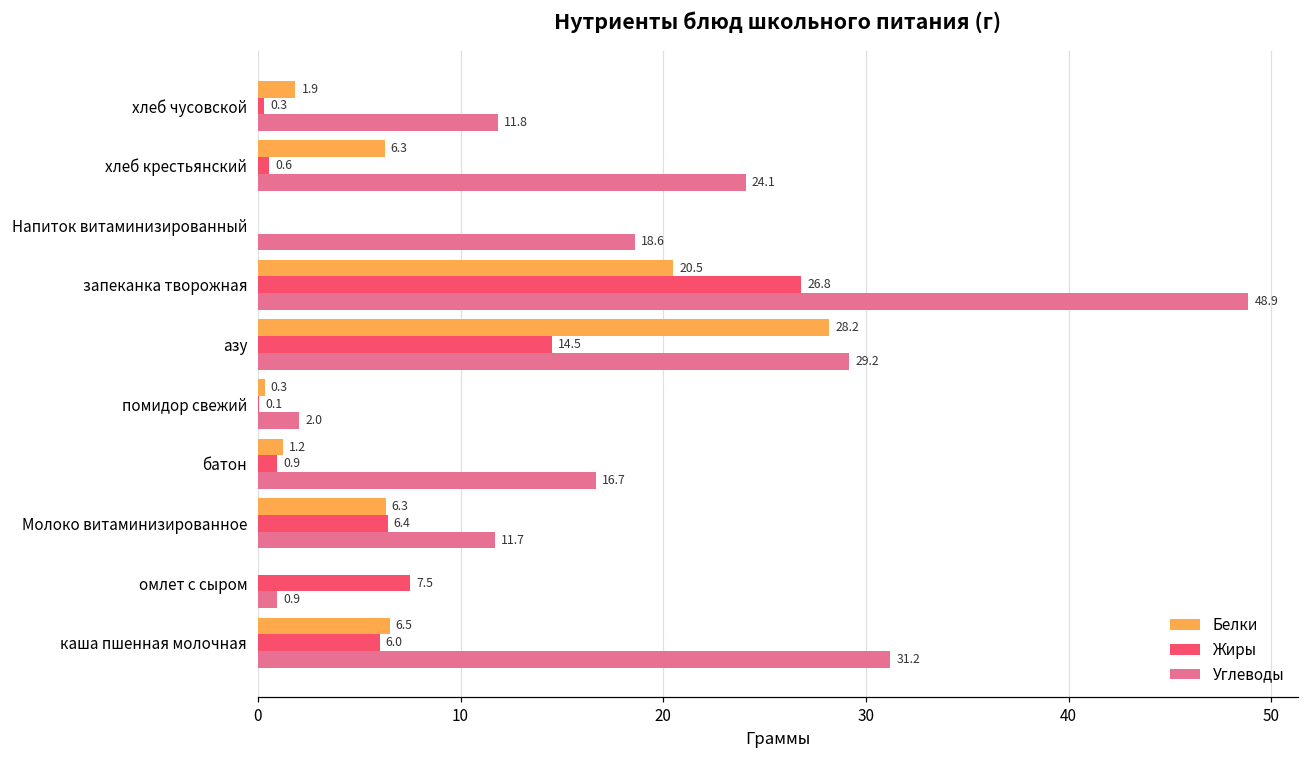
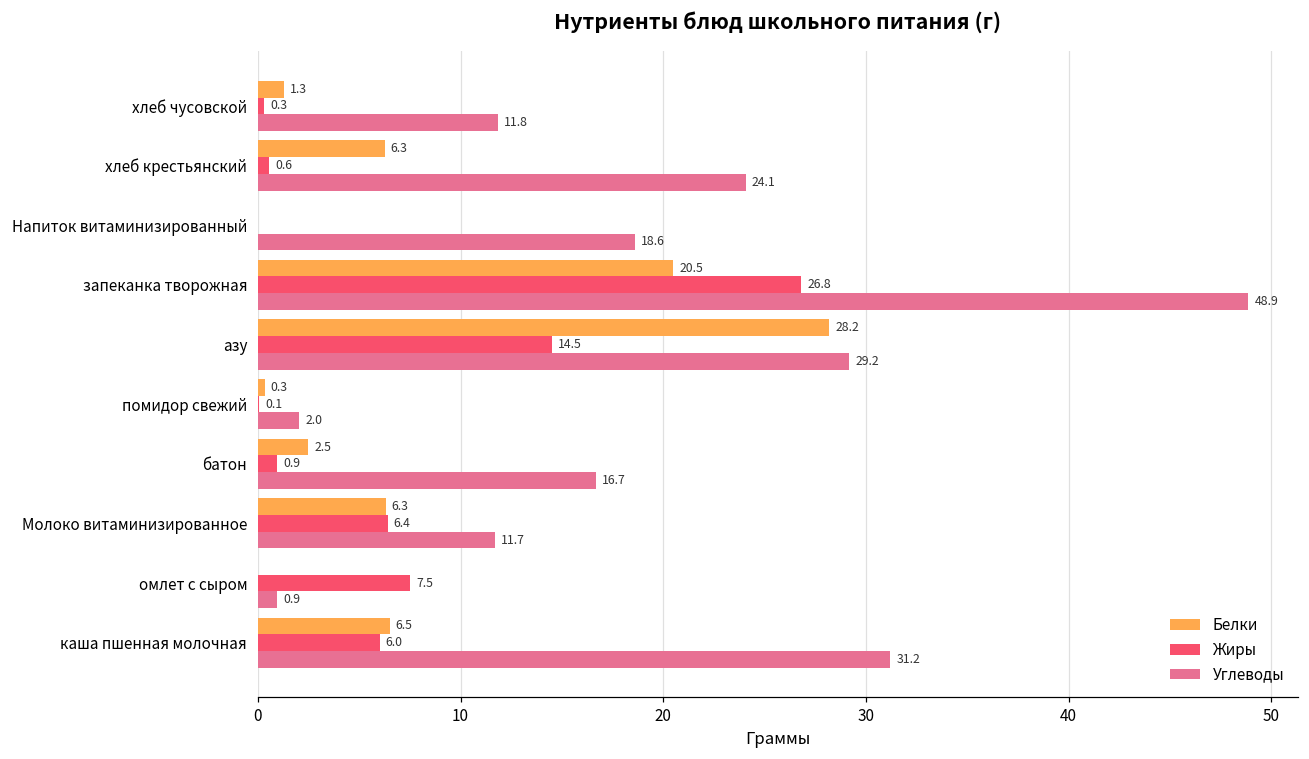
Белки, хлеб чусовской: 1.9 -> 1.3
Белки, батон: 1.2 -> 2.5
